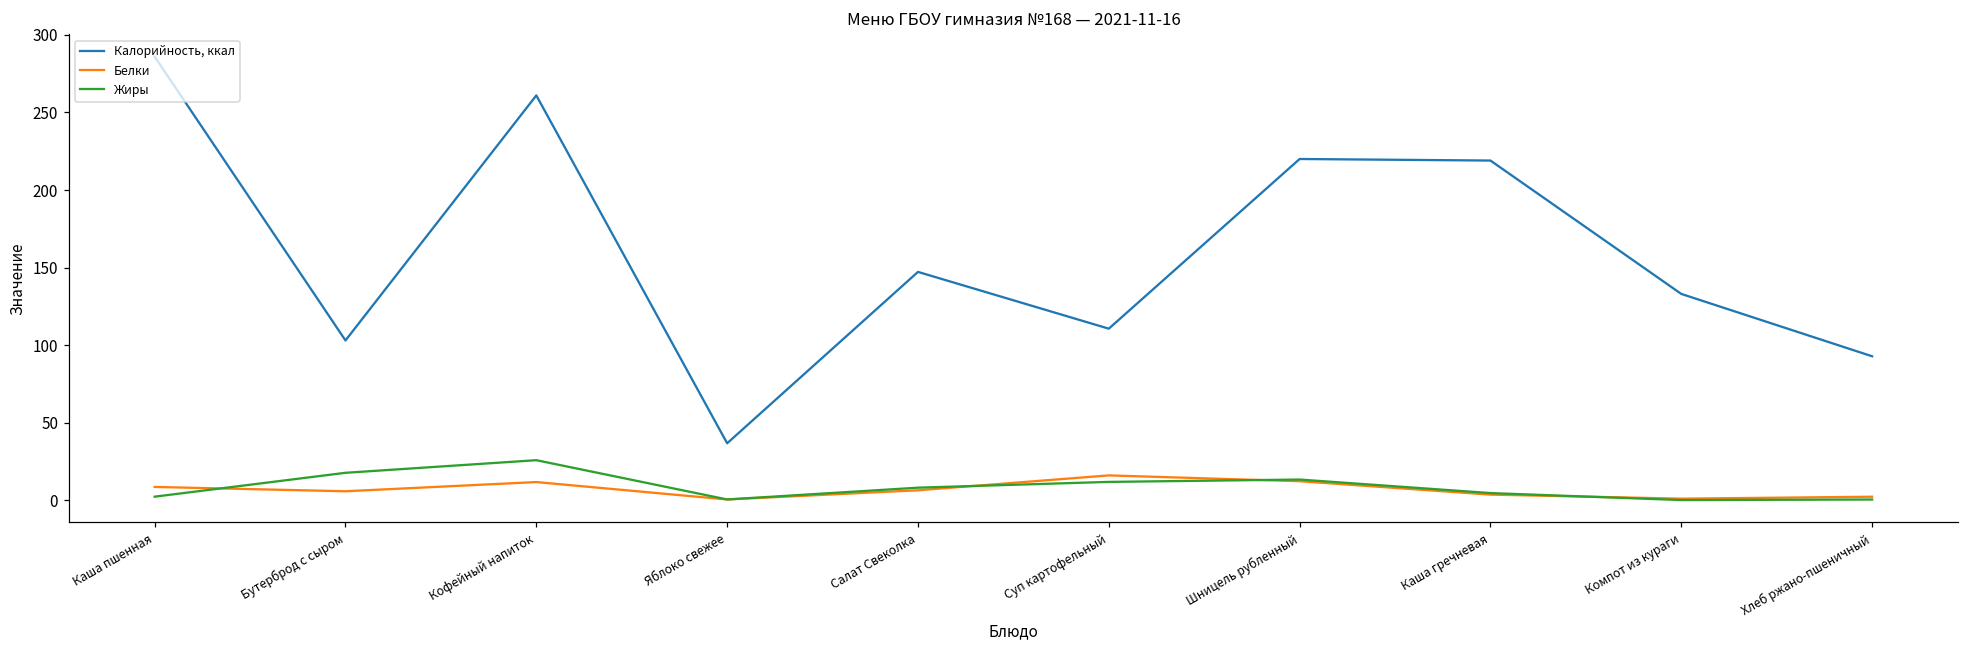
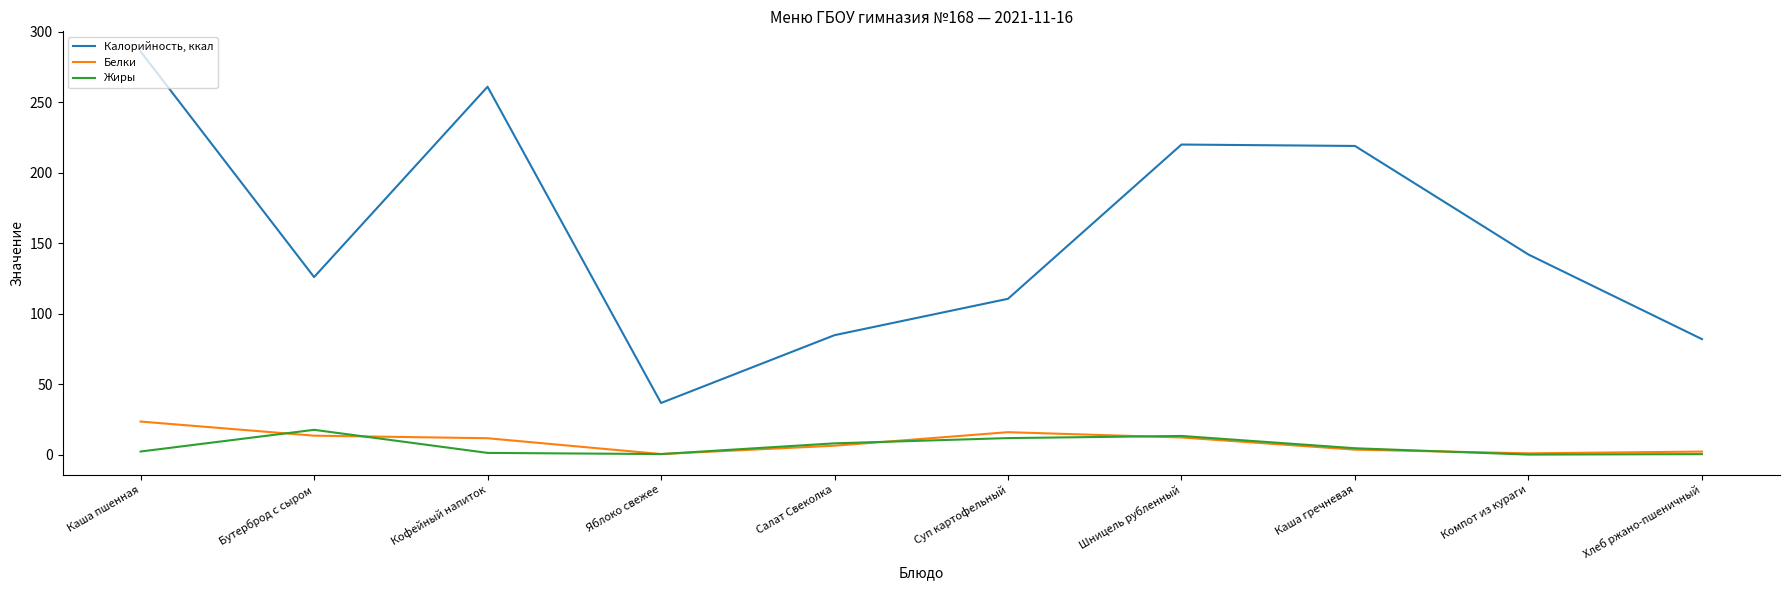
Белки, Каша пшенная: 9 -> 24
Калорийность, ккал, Бутерброд с сыром: 103 -> 126
Белки, Бутерброд с сыром: 6 -> 14
Жиры, Кофейный напиток: 26 -> 1
Калорийность, ккал, Салат Свеколка: 147 -> 85
Калорийность, ккал, Компот из кураги: 133 -> 142
Калорийность, ккал, Хлеб ржано-пшеничный: 93 -> 82
